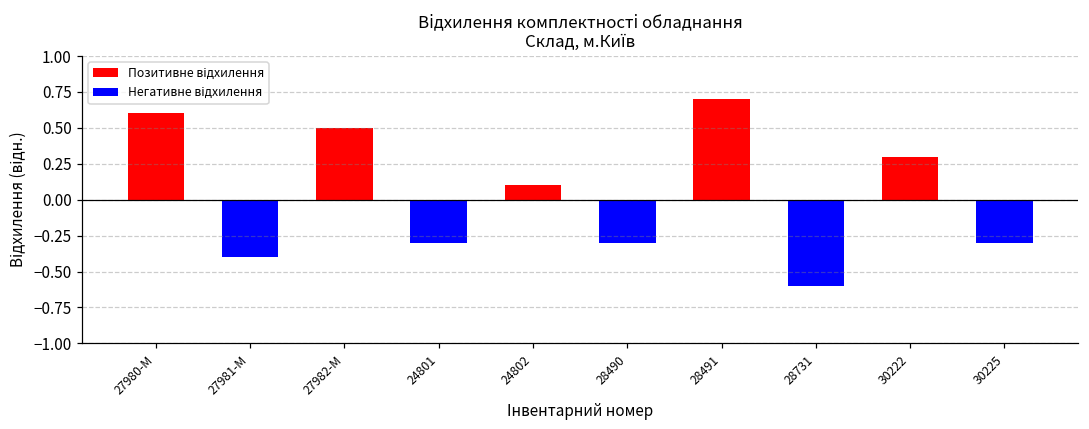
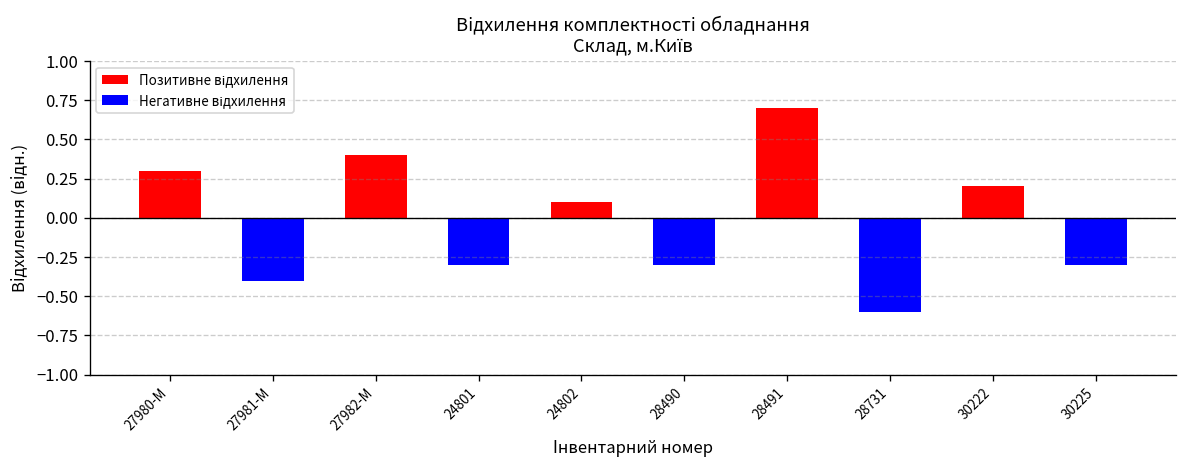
27980-M: 0.6 -> 0.3
27982-M: 0.5 -> 0.4
30222: 0.3 -> 0.2
